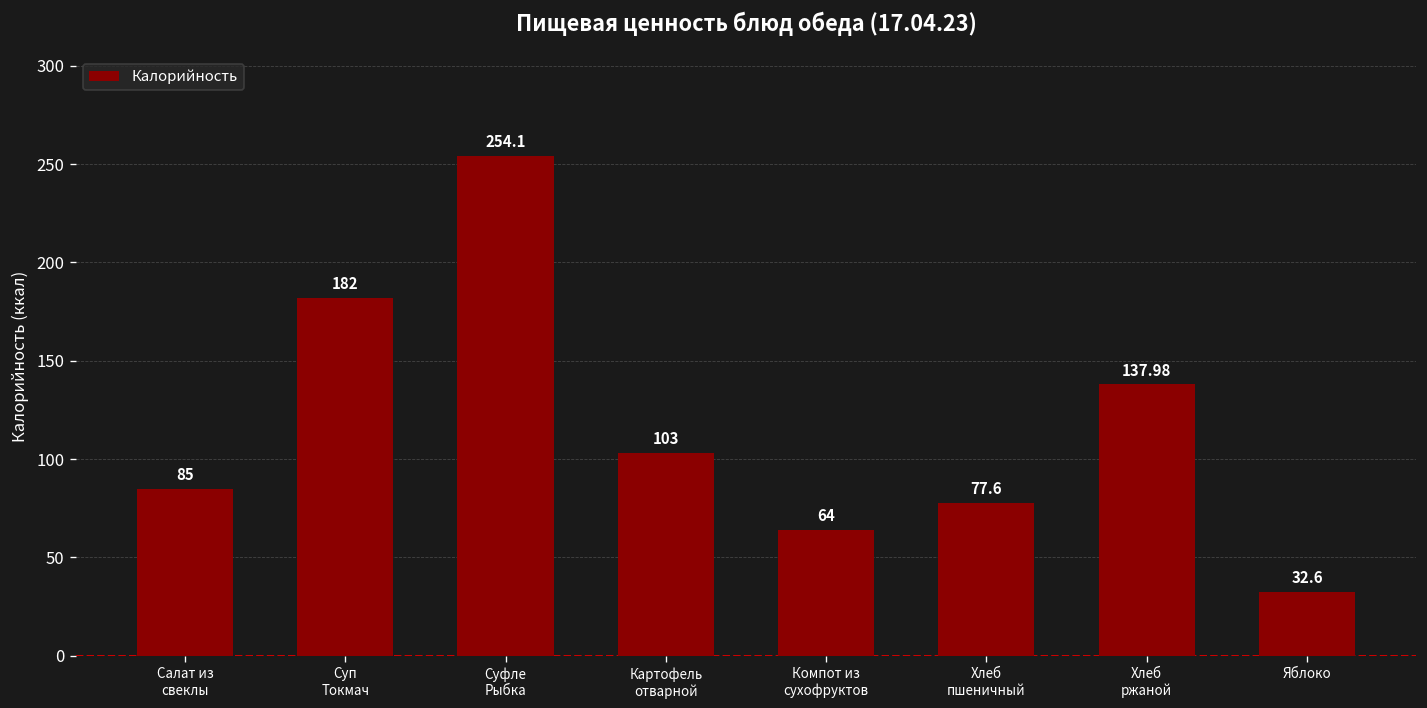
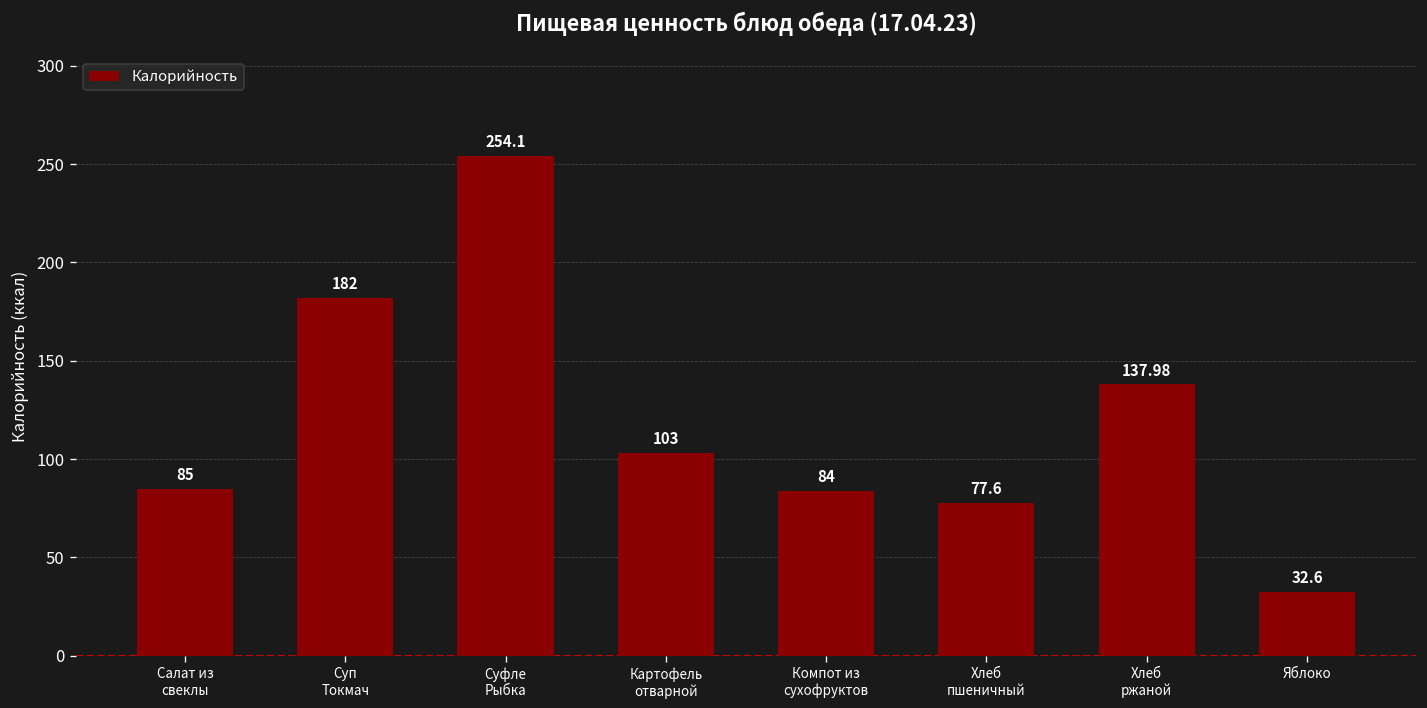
Компот из сухофруктов: 64 -> 84
